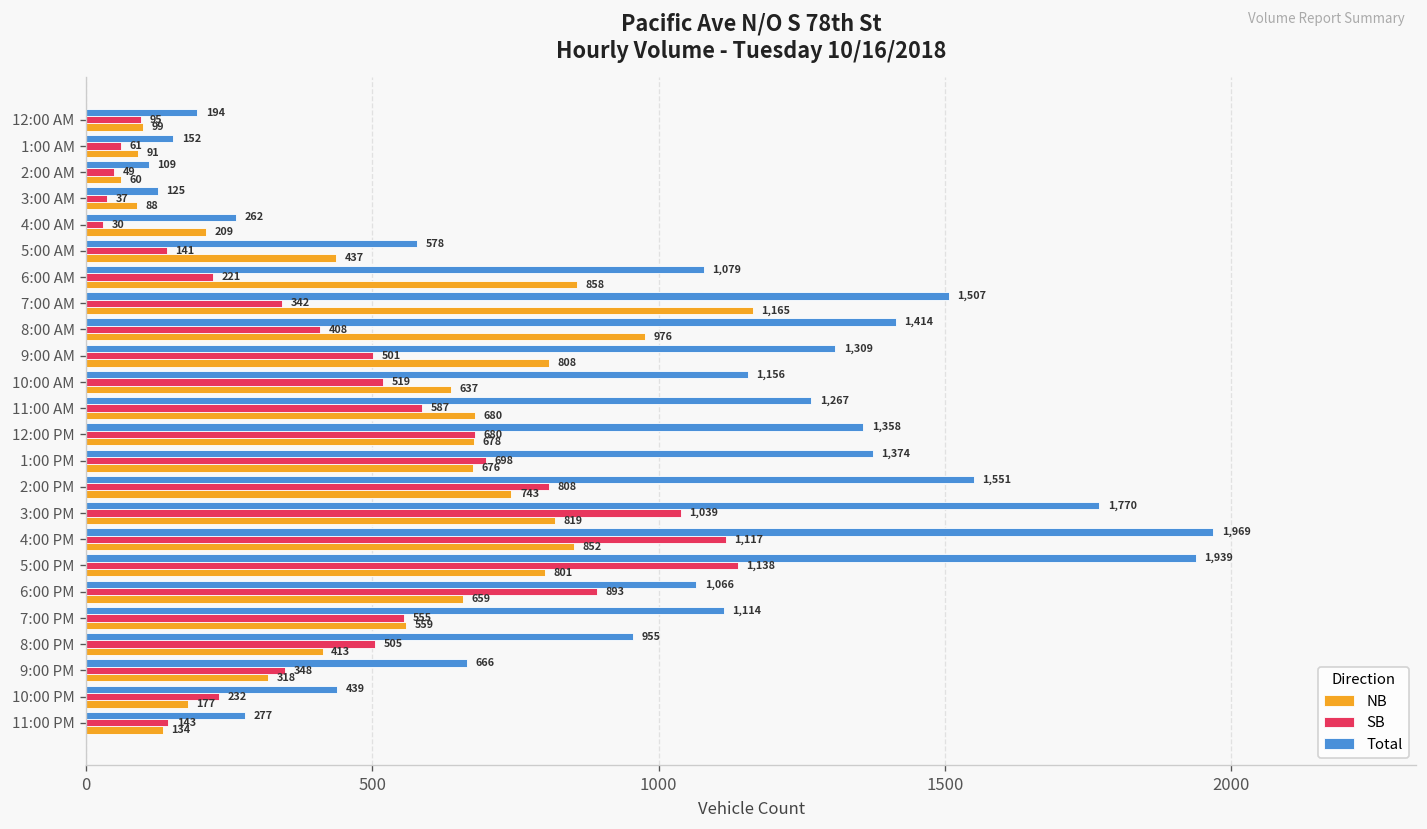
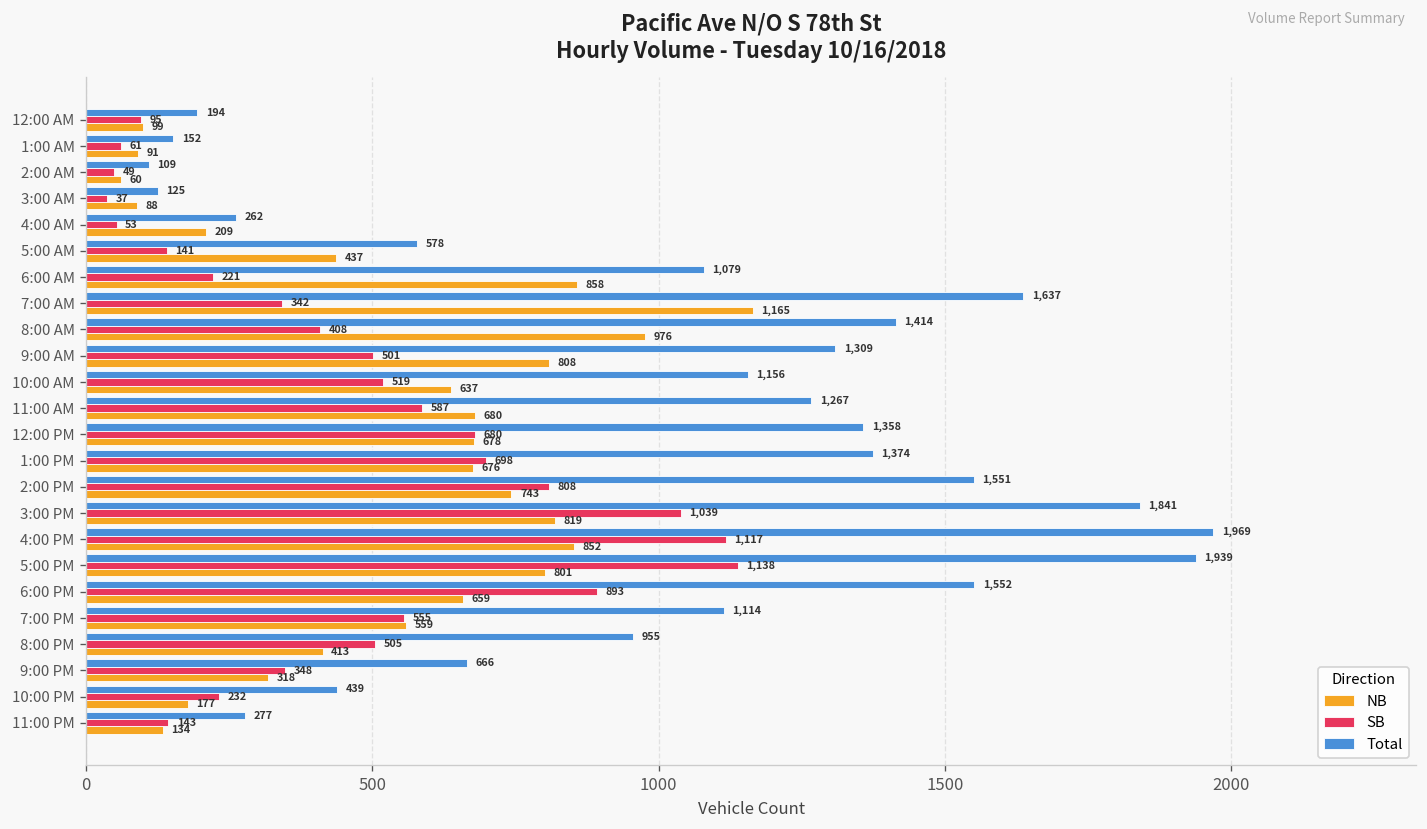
SB, 4:00 AM: 30 -> 53
Total, 7:00 AM: 1,507 -> 1,637
Total, 3:00 PM: 1,770 -> 1,841
Total, 6:00 PM: 1,066 -> 1,552
